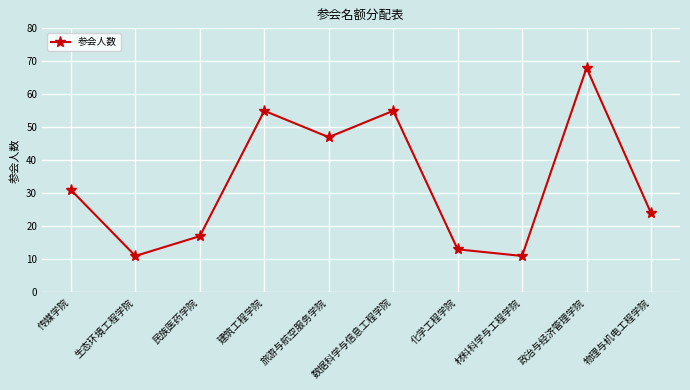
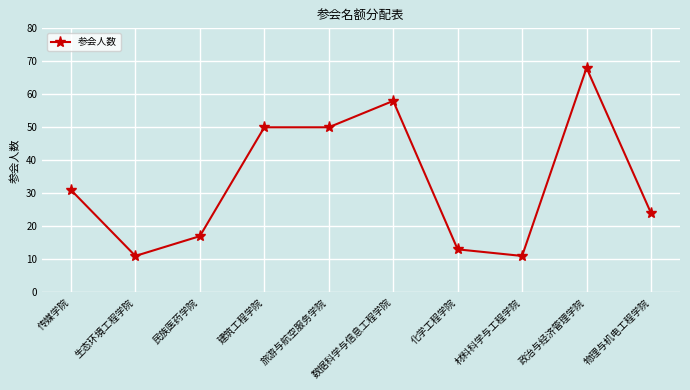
建筑工程学院: 55 -> 50
旅游与航空服务学院: 47 -> 50
数据科学与信息工程学院: 55 -> 58
